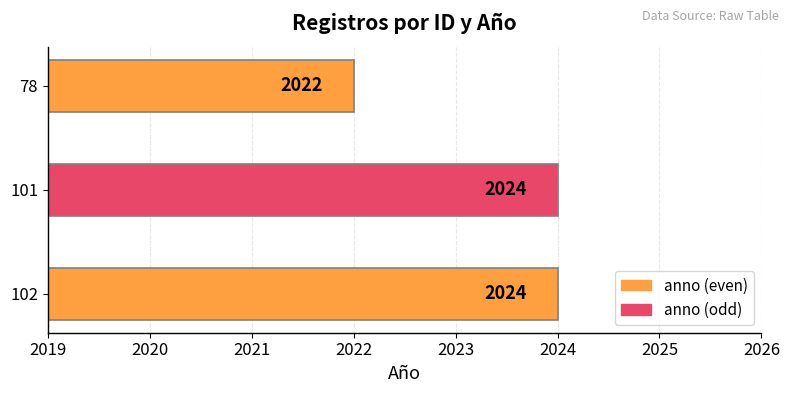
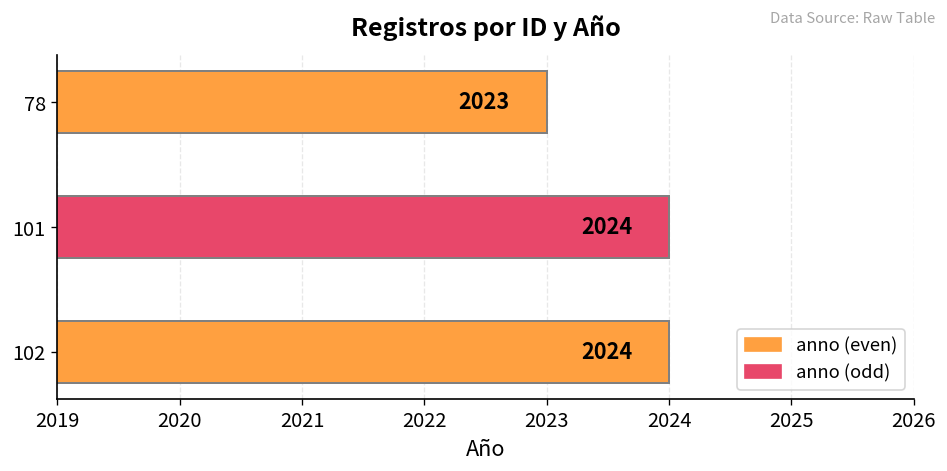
78: 2022 -> 2023
